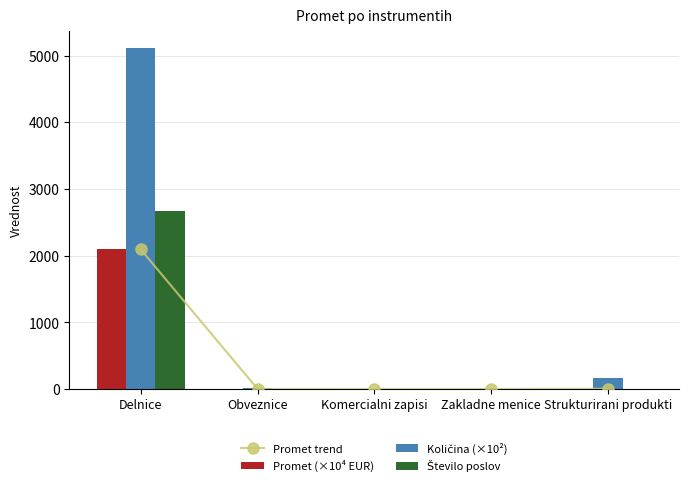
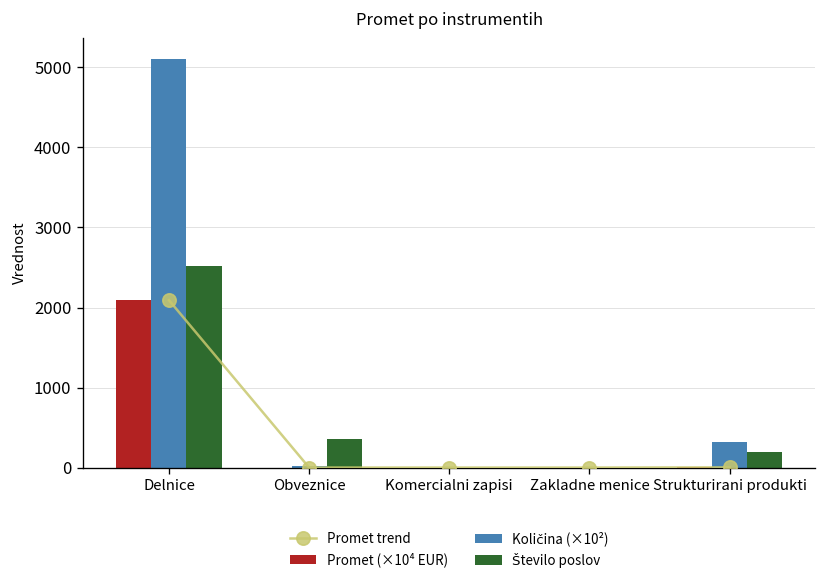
Število poslov, Delnice: 2700 -> 2500
Število poslov, Obveznice: 0 -> 400
Količina (×10²), Strukturirani produkti: 200 -> 300
Število poslov, Strukturirani produkti: 0 -> 200
